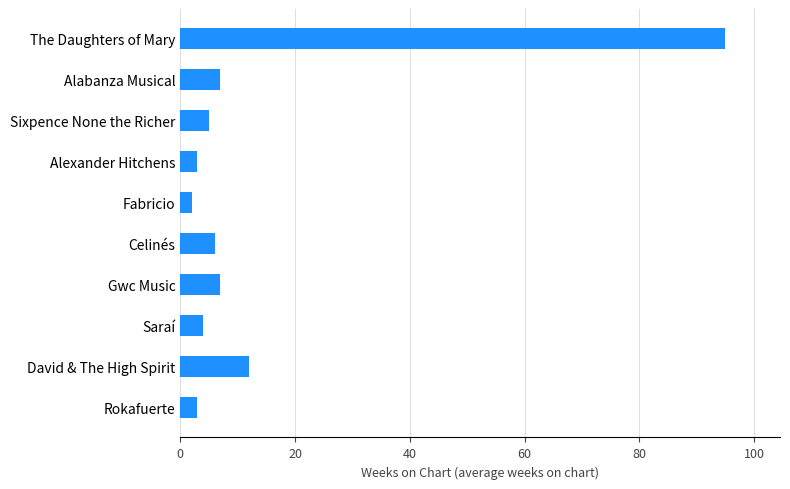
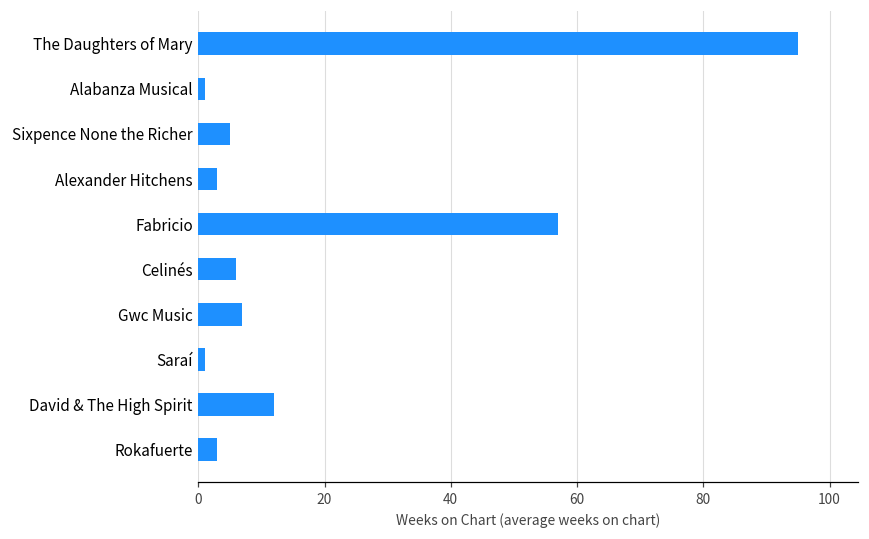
Alabanza Musical: 7 -> 1
Fabricio: 2 -> 57
Saraí: 4 -> 1
